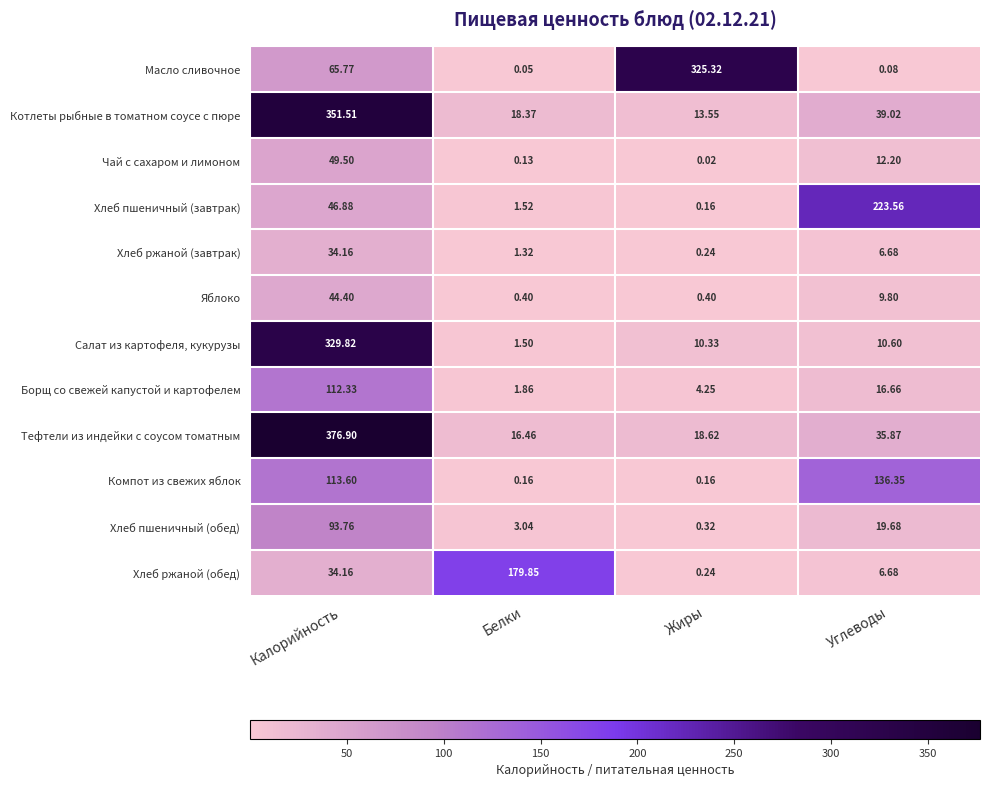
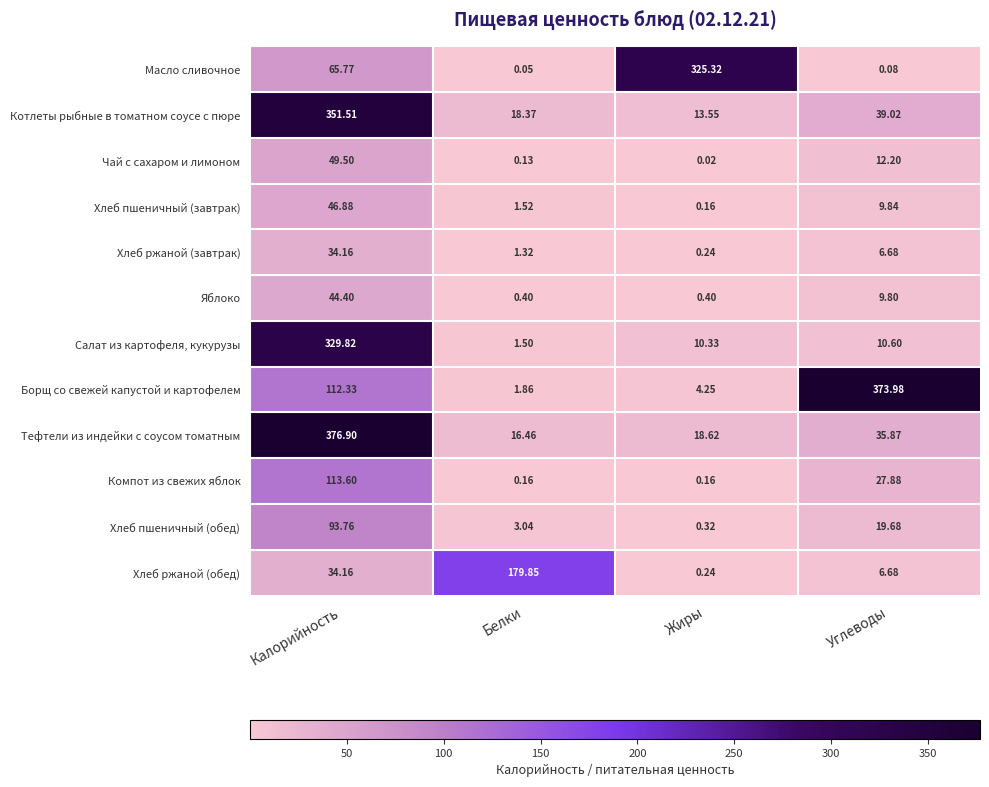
Хлеб пшеничный (завтрак), Углеводы: 223.56 -> 9.84
Борщ со свежей капустой и картофелем, Углеводы: 16.66 -> 373.98
Компот из свежих яблок, Углеводы: 136.35 -> 27.88
